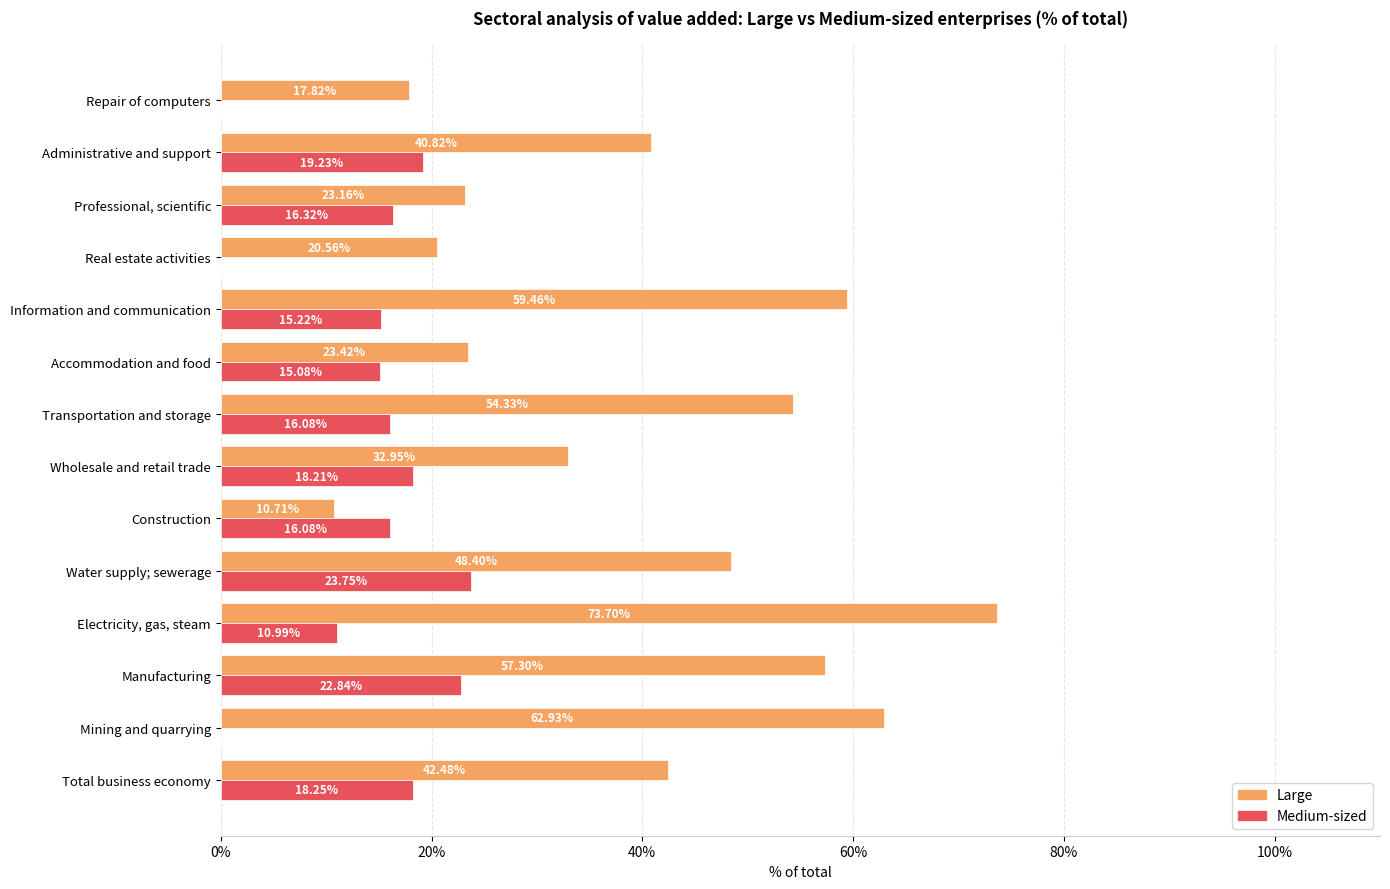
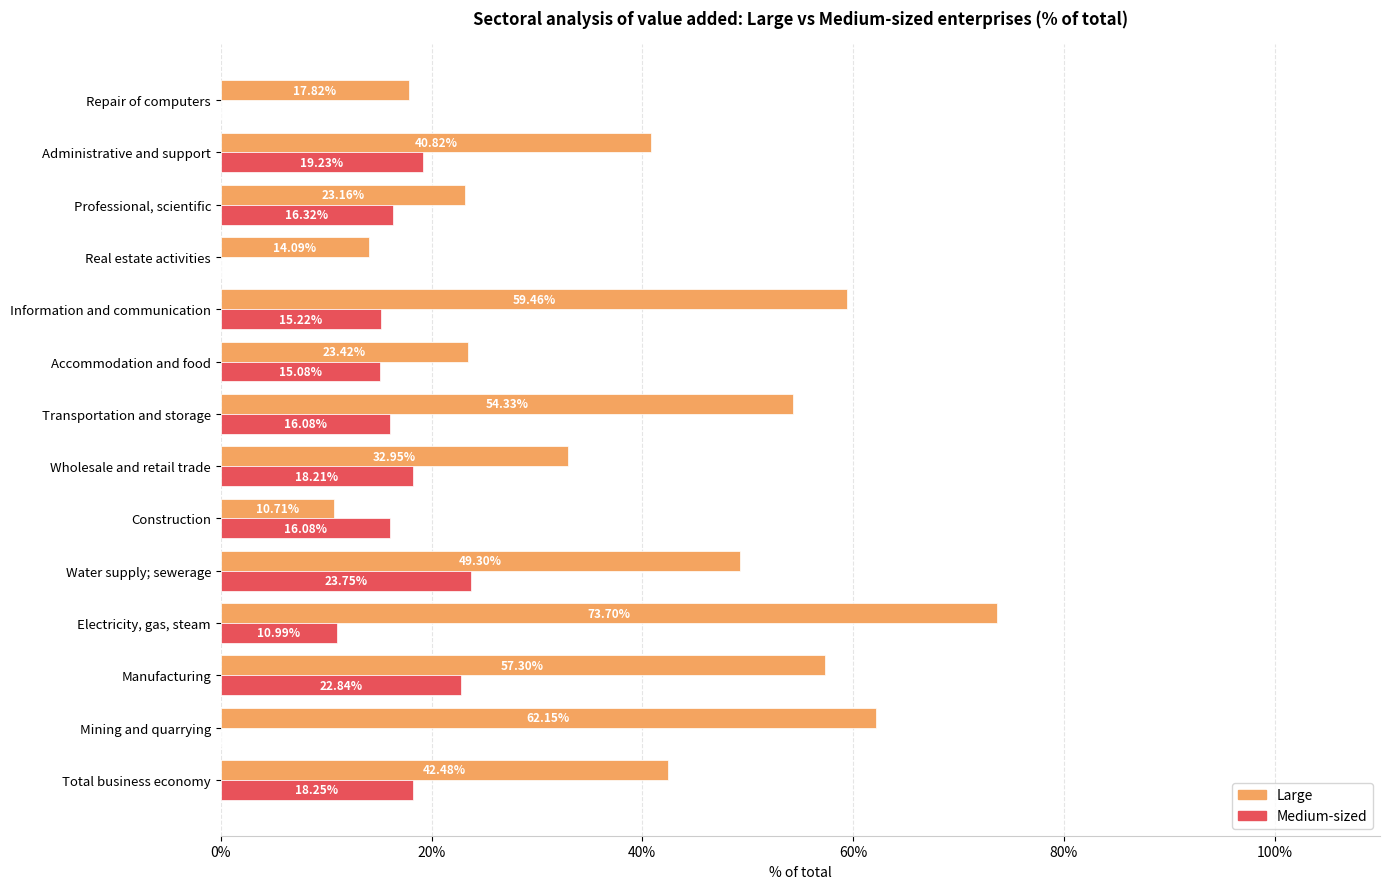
Large, Real estate activities: 20.56% -> 14.09%
Large, Water supply; sewerage: 48.40% -> 49.30%
Large, Mining and quarrying: 62.93% -> 62.15%
